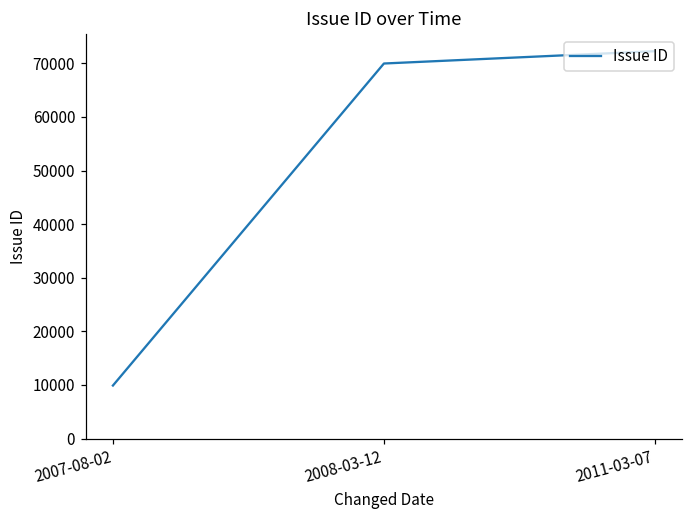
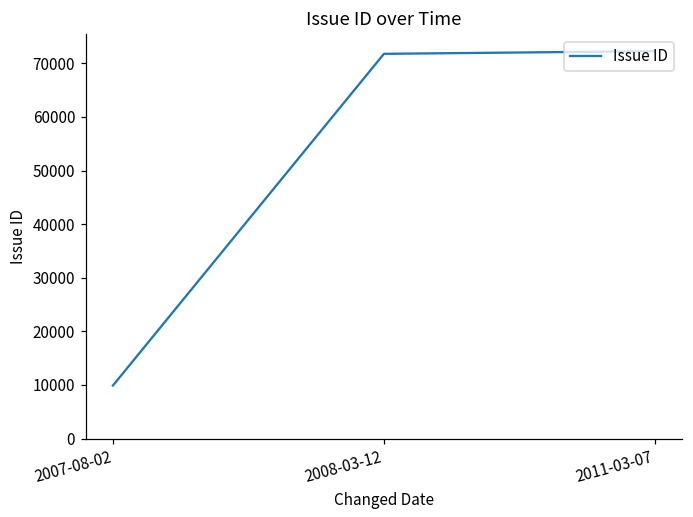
2008-03-12: 70000 -> 72000
